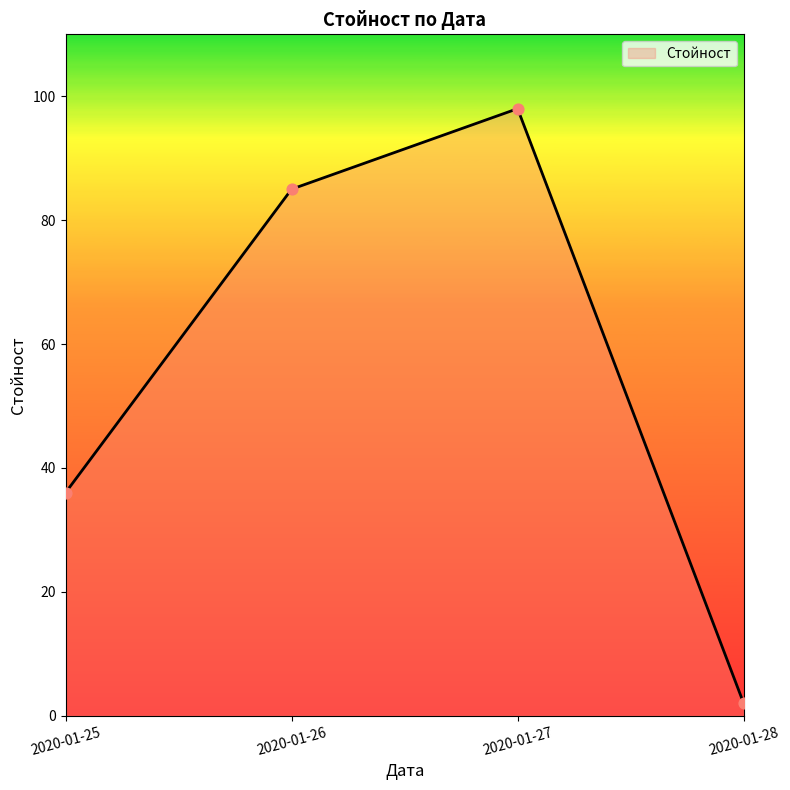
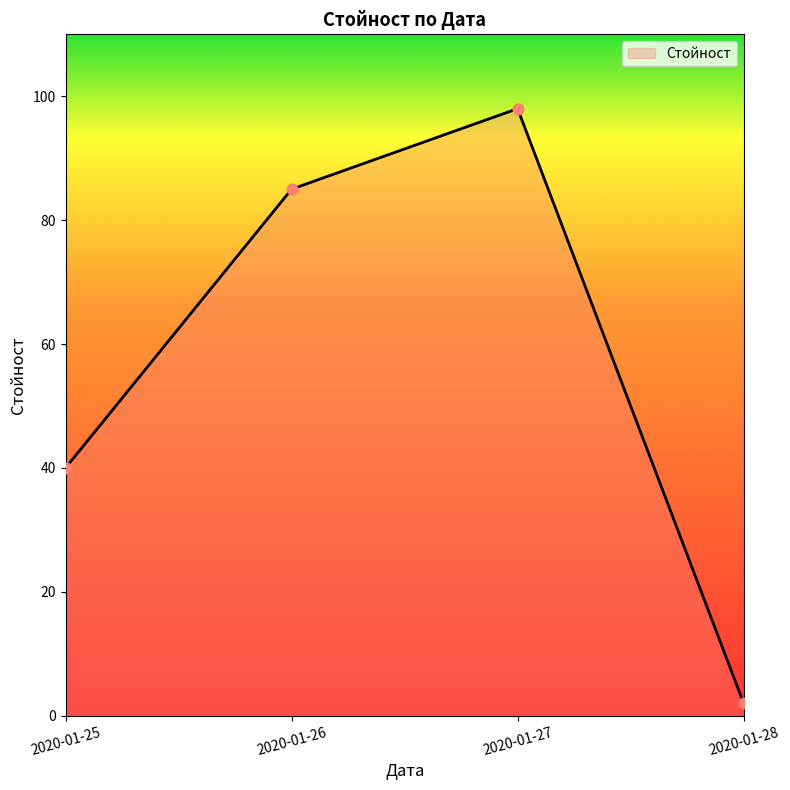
2020-01-25: 36 -> 40
